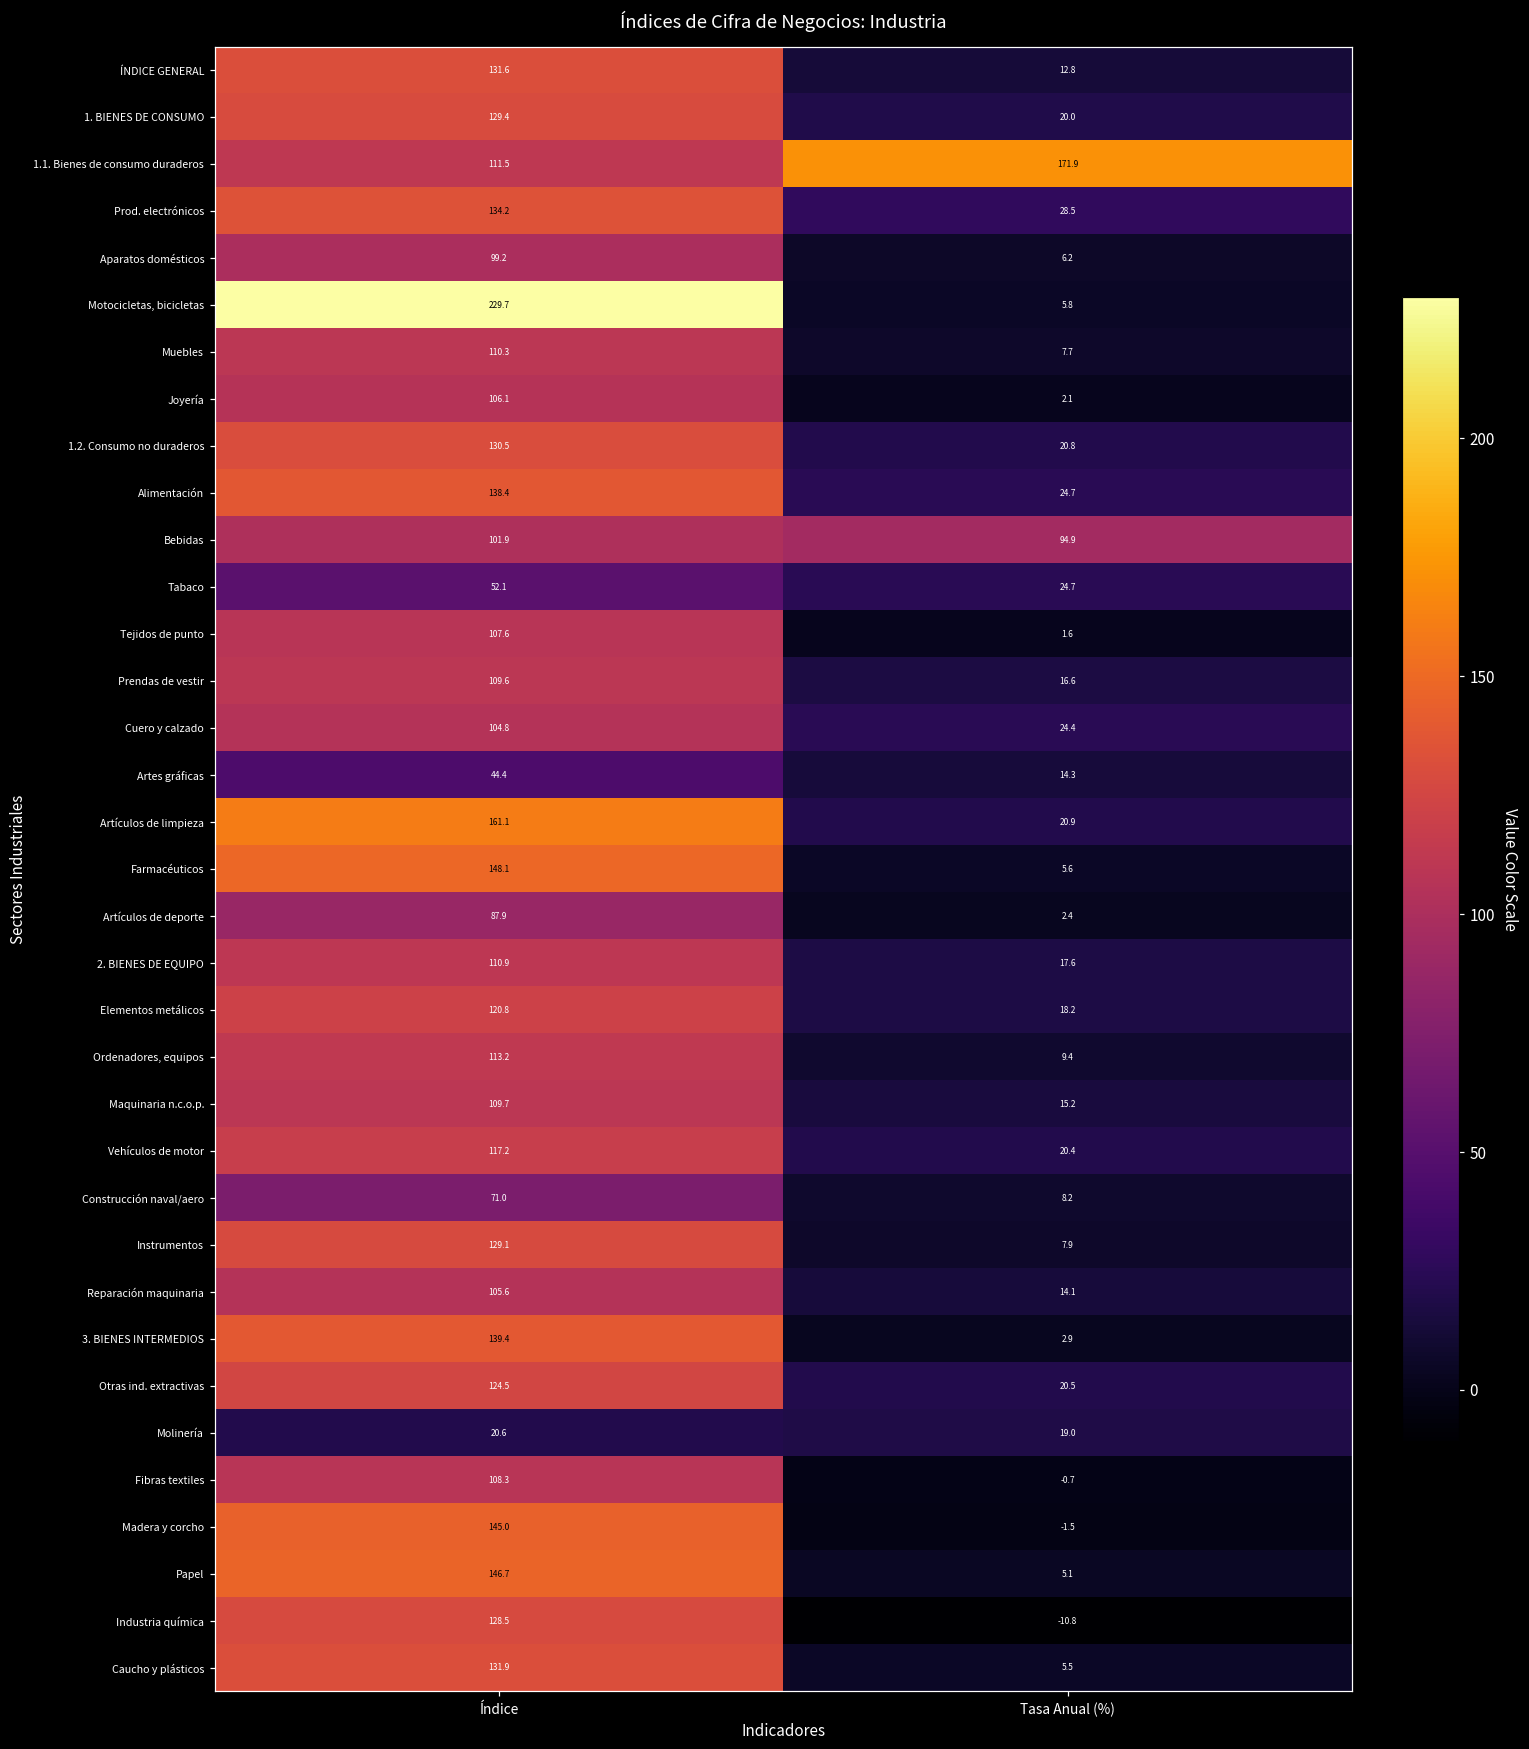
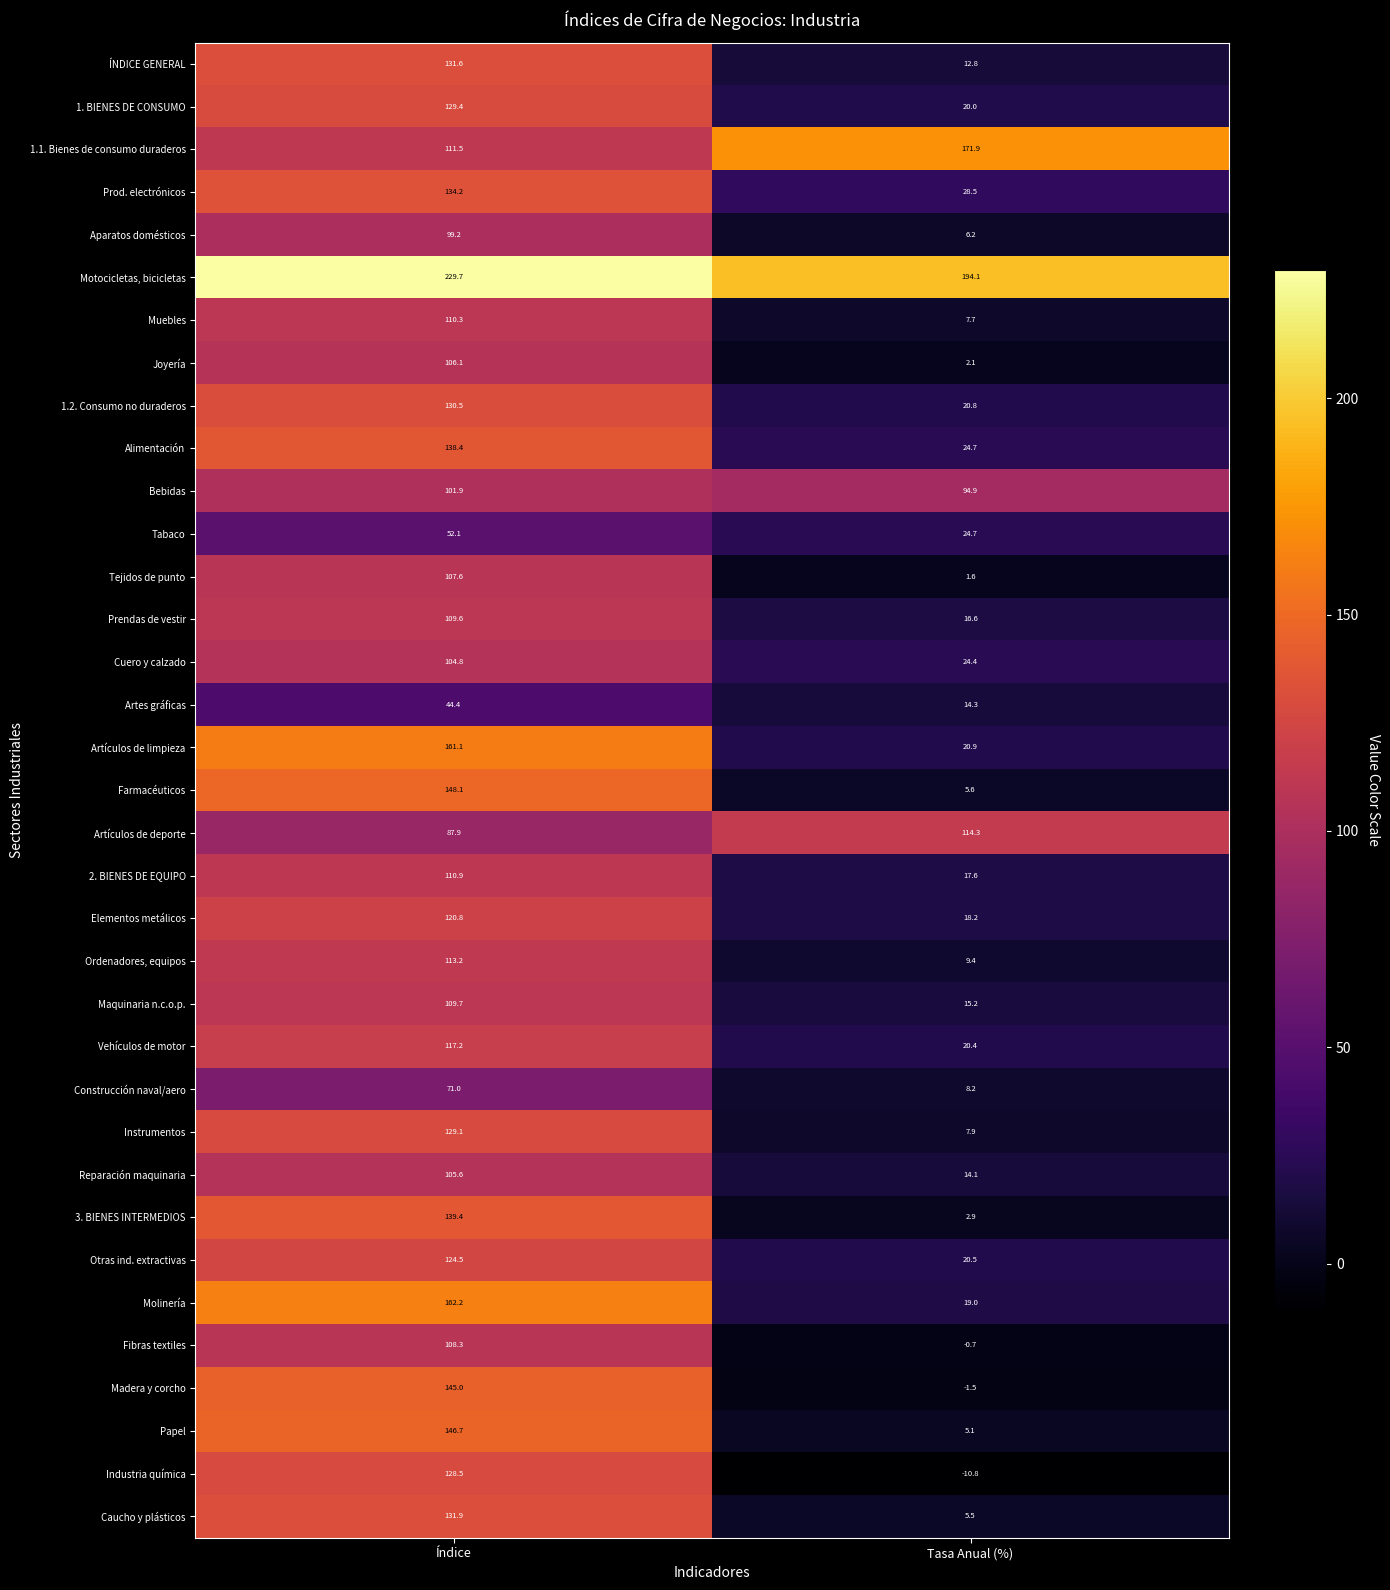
Motocicletas, bicicletas, Tasa Anual (%): 5.8 -> 194.1
Artículos de deporte, Tasa Anual (%): 2.4 -> 114.3
Molinería, Índice: 20.6 -> 162.2
